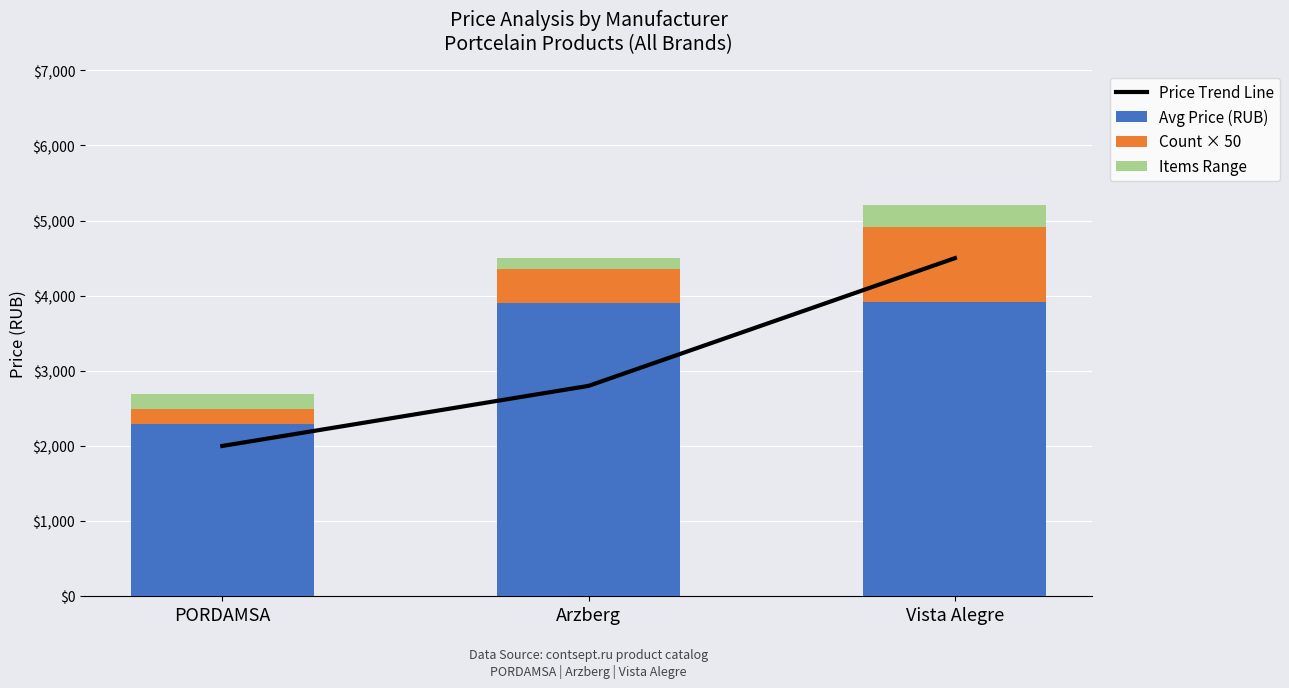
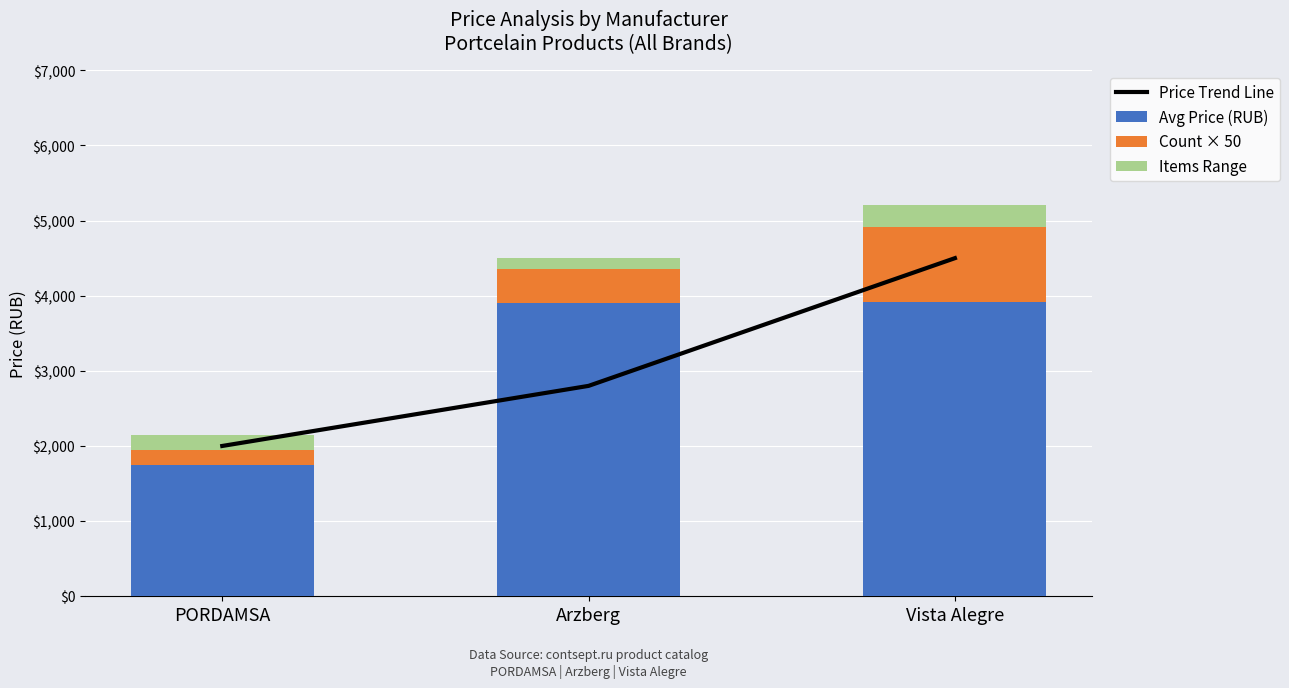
Avg Price (RUB), PORDAMSA: $2,300 -> $1,700
